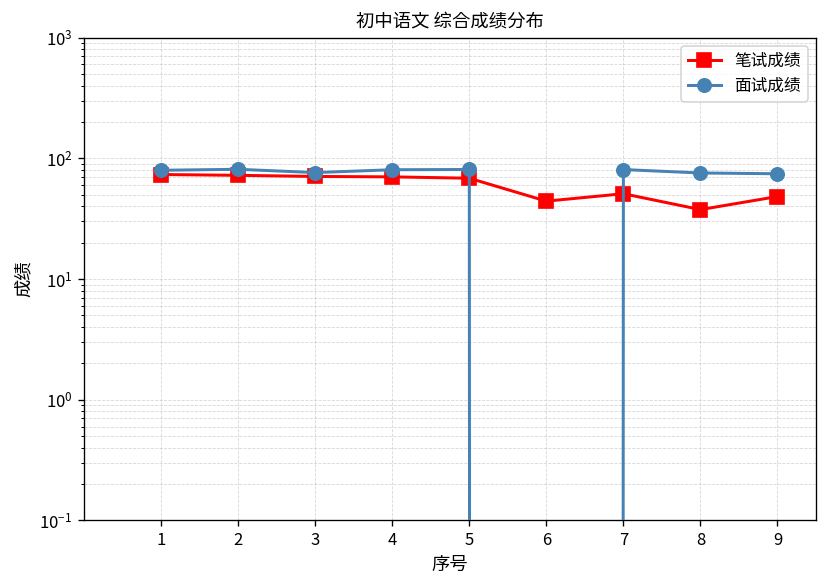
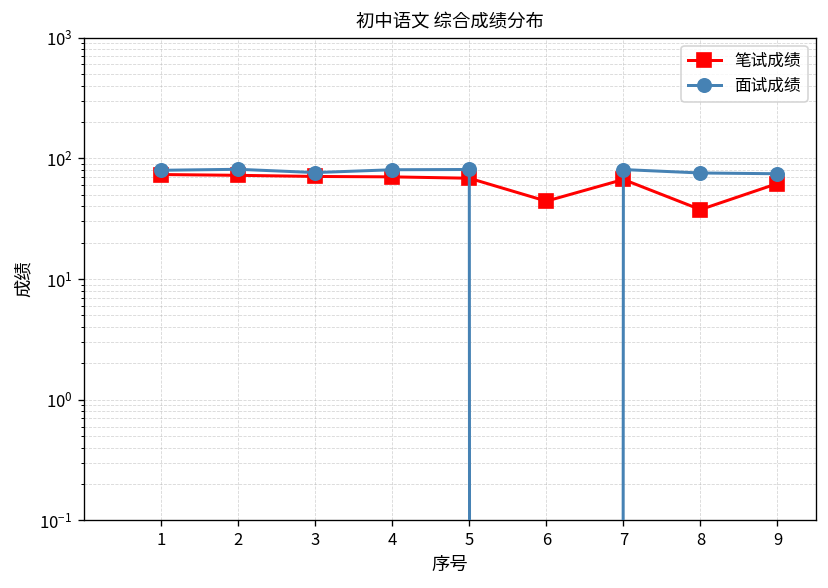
笔试成绩, 7: 50 -> 70
笔试成绩, 9: 50 -> 60
